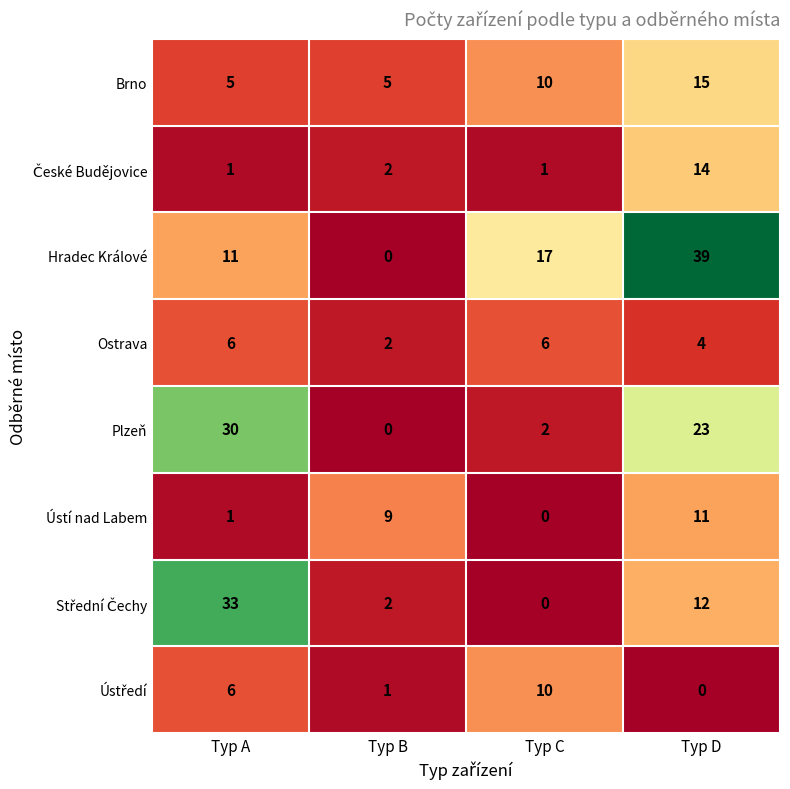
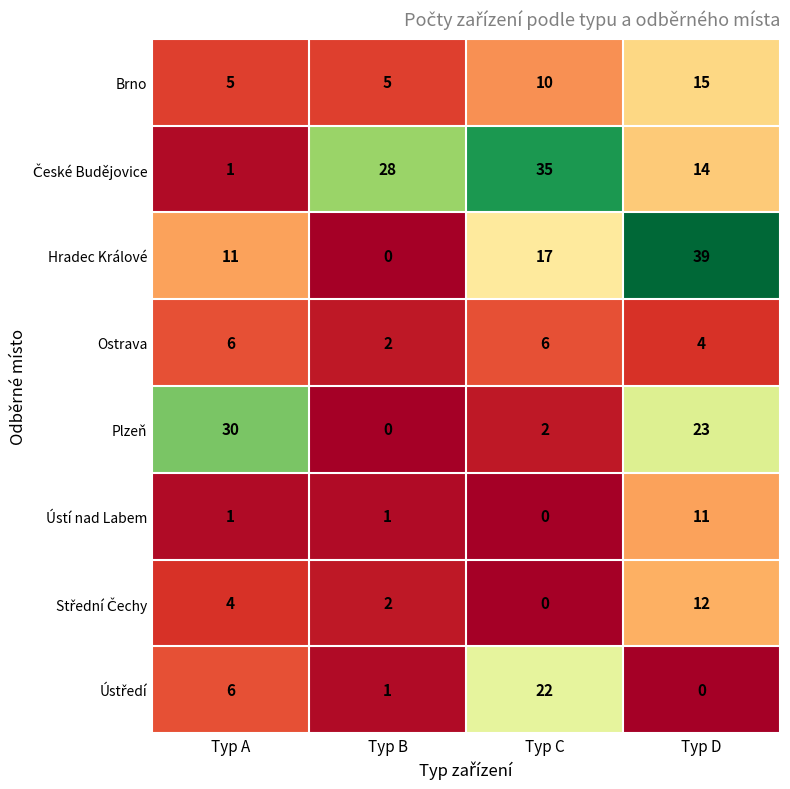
České Budějovice, Typ B: 2 -> 28
České Budějovice, Typ C: 1 -> 35
Ústí nad Labem, Typ B: 9 -> 1
Střední Čechy, Typ A: 33 -> 4
Ústředí, Typ C: 10 -> 22
